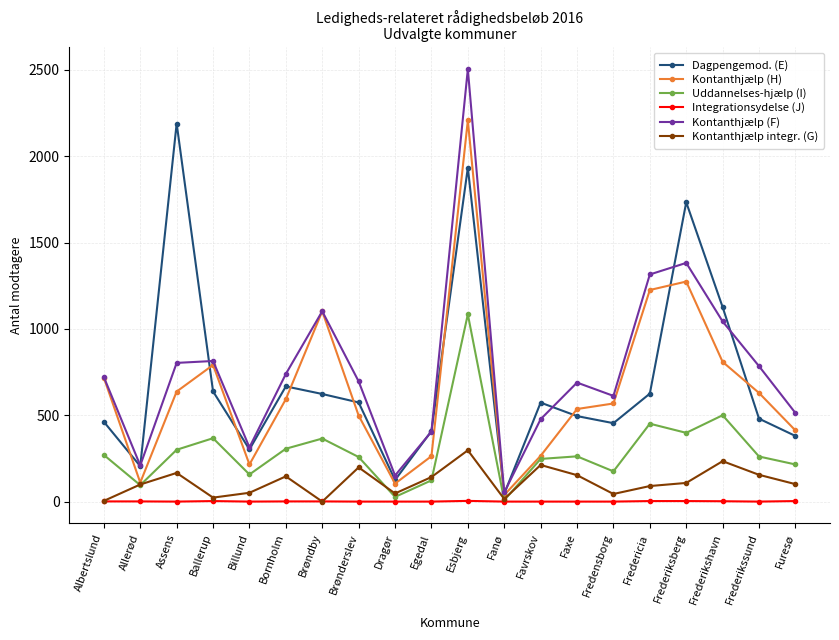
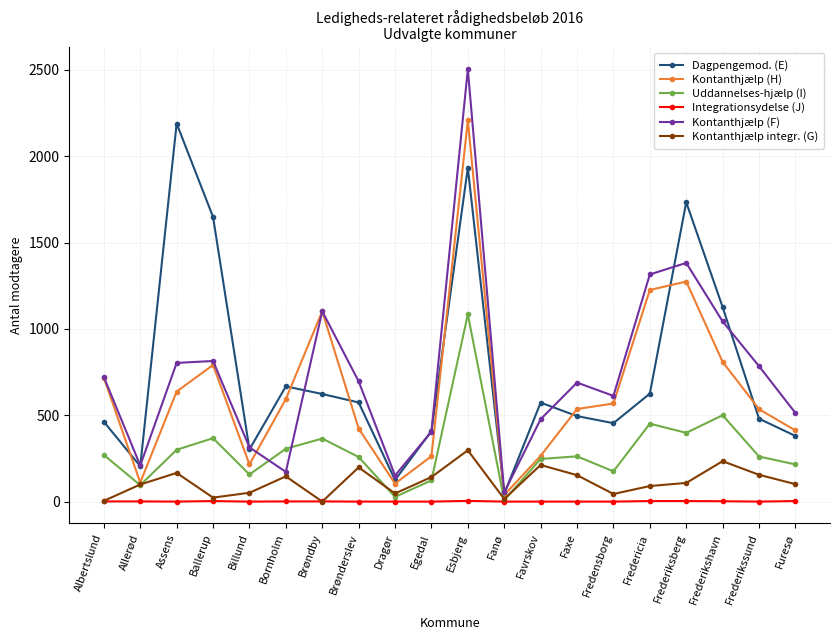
Dagpengemod. (E), Ballerup: 640 -> 1650
Kontanthjælp (F), Bornholm: 740 -> 170
Kontanthjælp (H), Brønderslev: 500 -> 420
Kontanthjælp (H), Frederikssund: 630 -> 540
